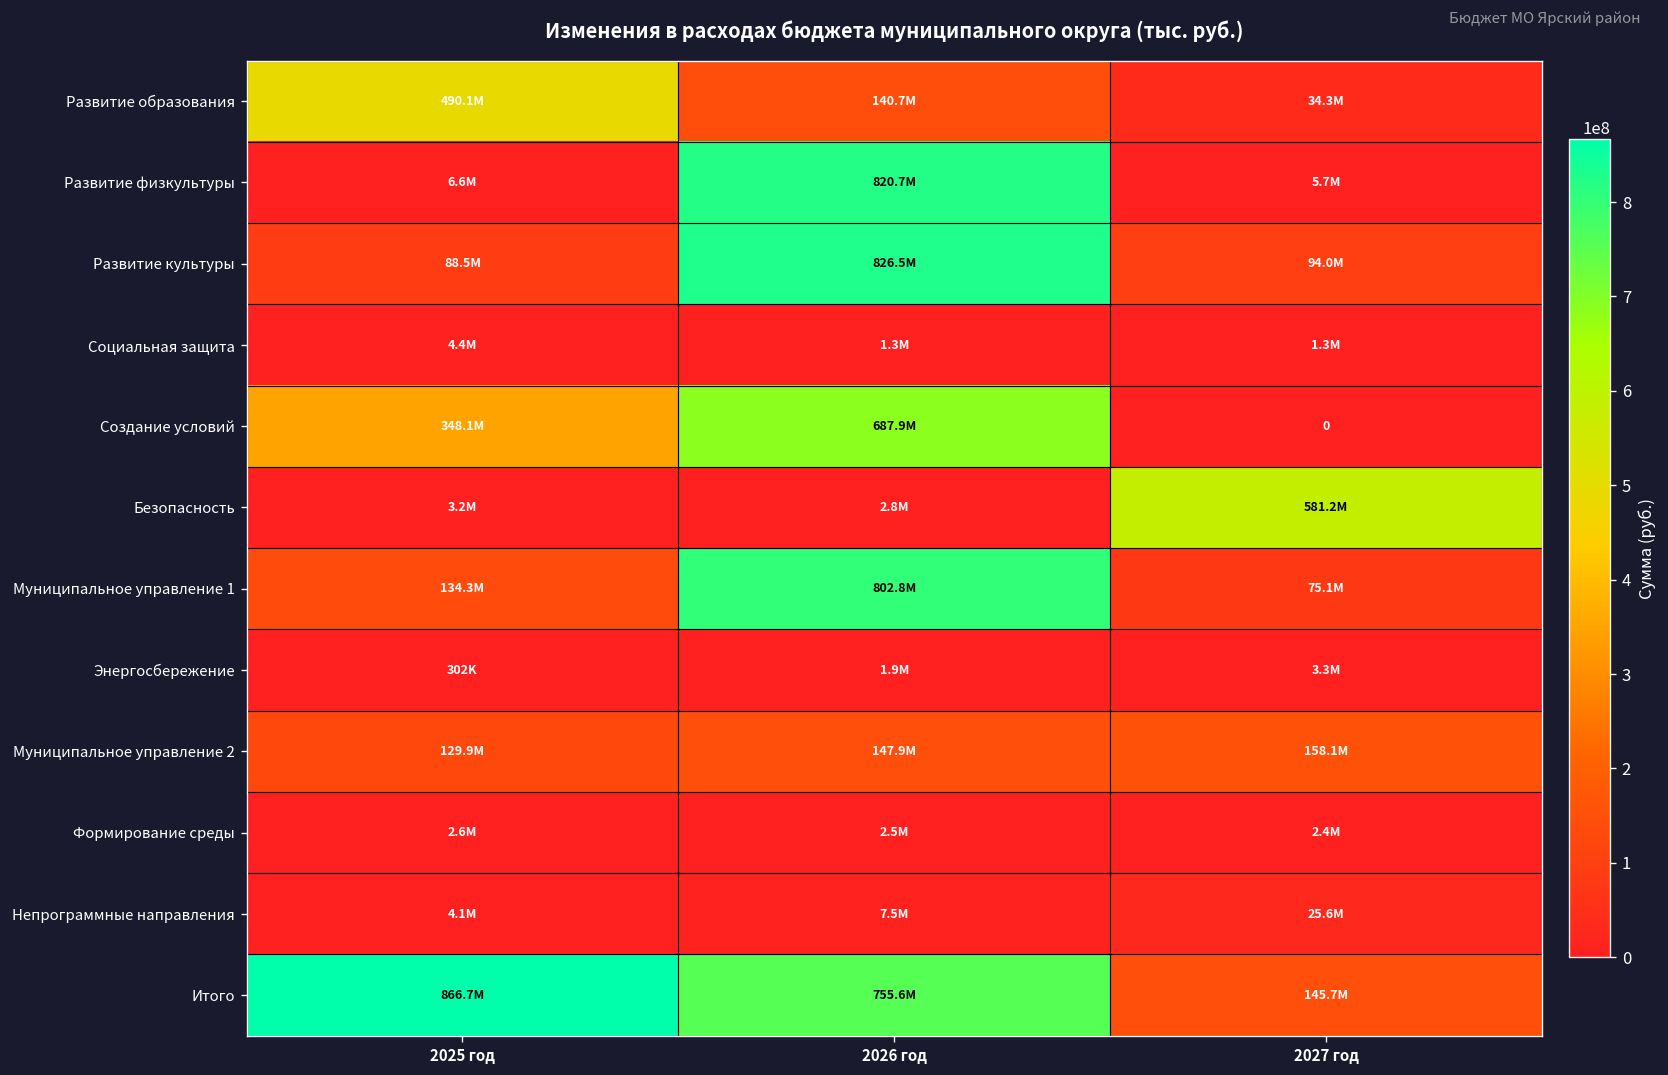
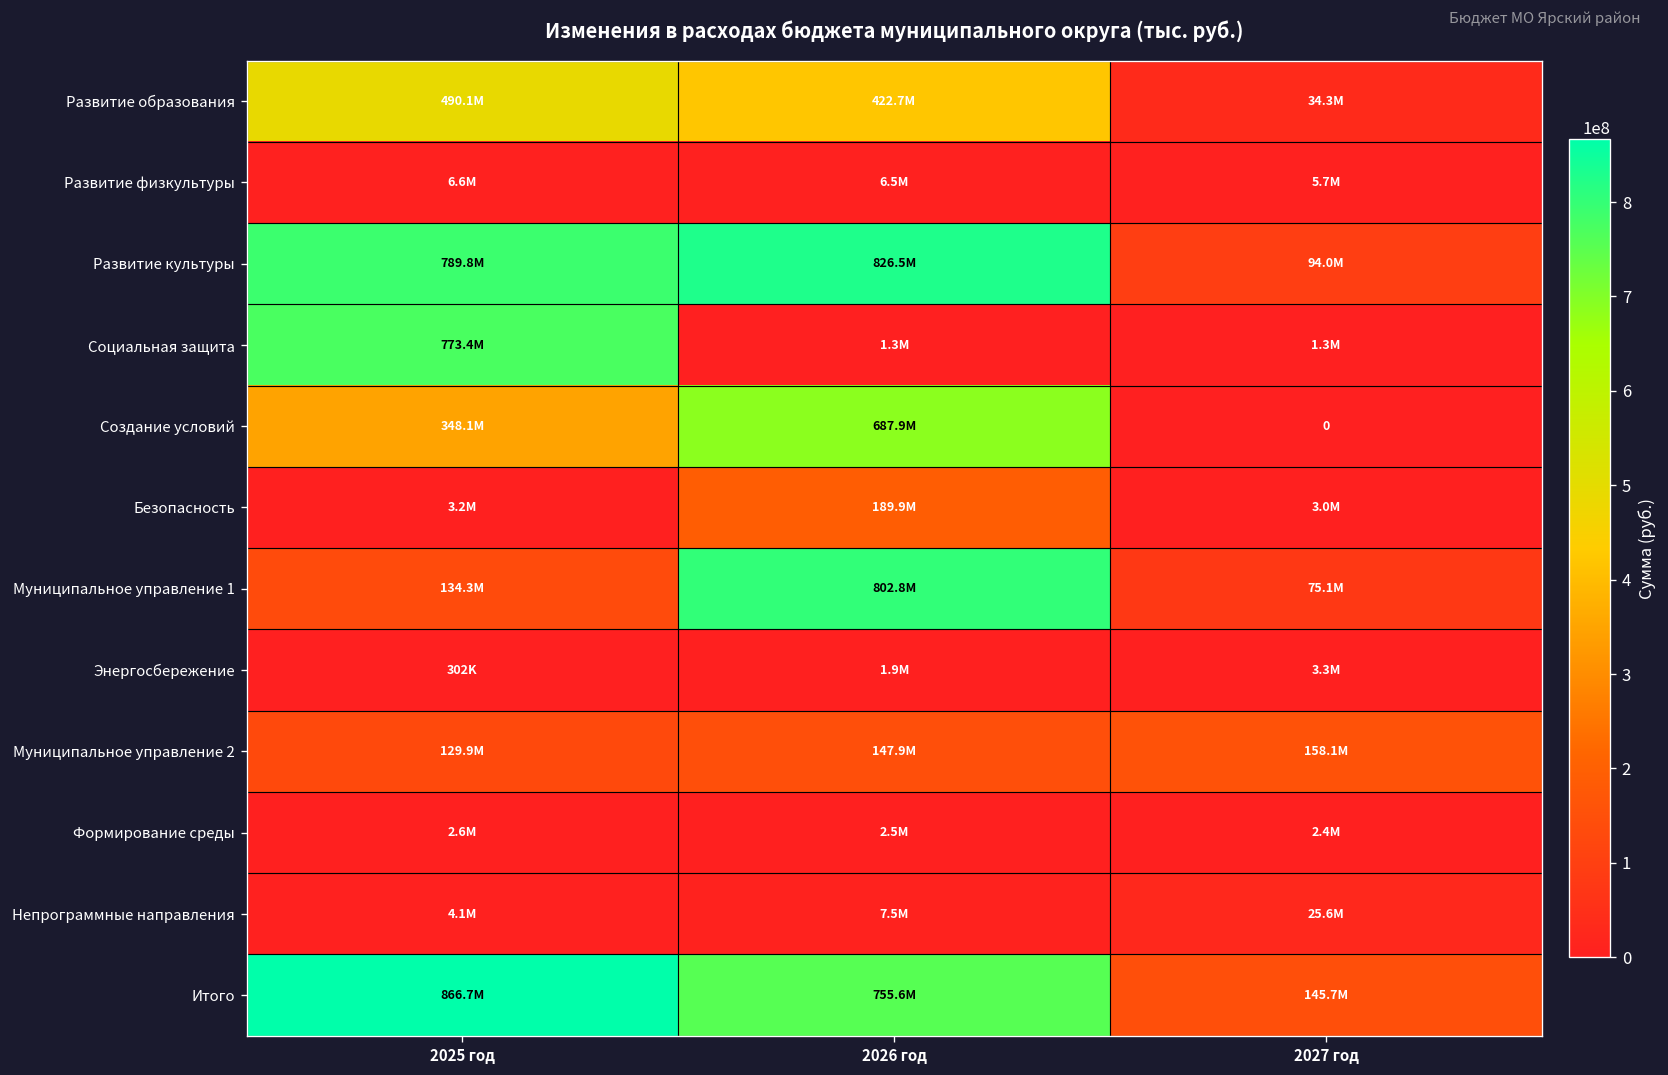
Развитие образования, 2026 год: 140.7M -> 422.7M
Развитие физкультуры, 2026 год: 820.7M -> 6.5M
Развитие культуры, 2025 год: 88.5M -> 789.8M
Социальная защита, 2025 год: 4.4M -> 773.4M
Безопасность, 2026 год: 2.8M -> 189.9M
Безопасность, 2027 год: 581.2M -> 3.0M
